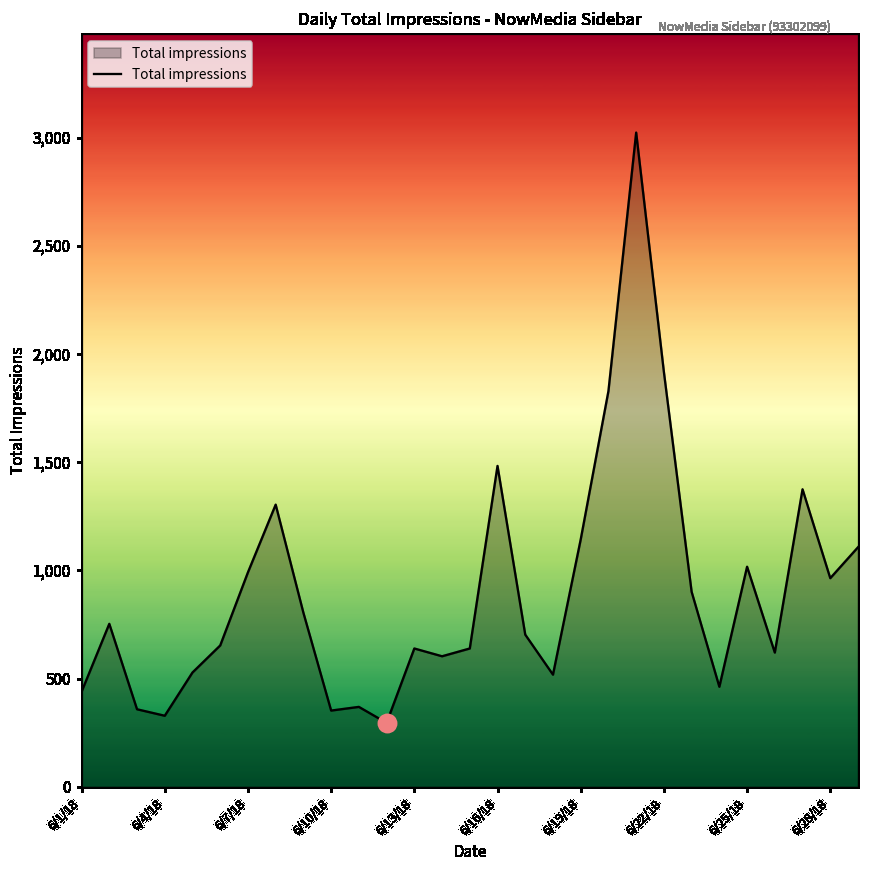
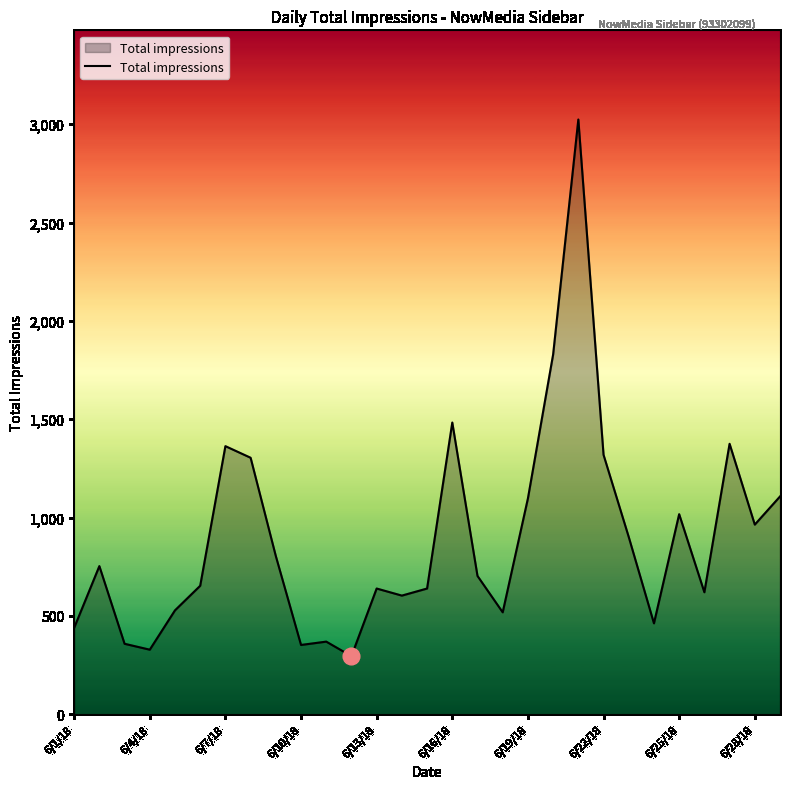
Total impressions, 6/7/18: 990 -> 1,360
Total impressions, 6/19/18: 1,140 -> 1,100
Total impressions, 6/22/18: 1,920 -> 1,320
